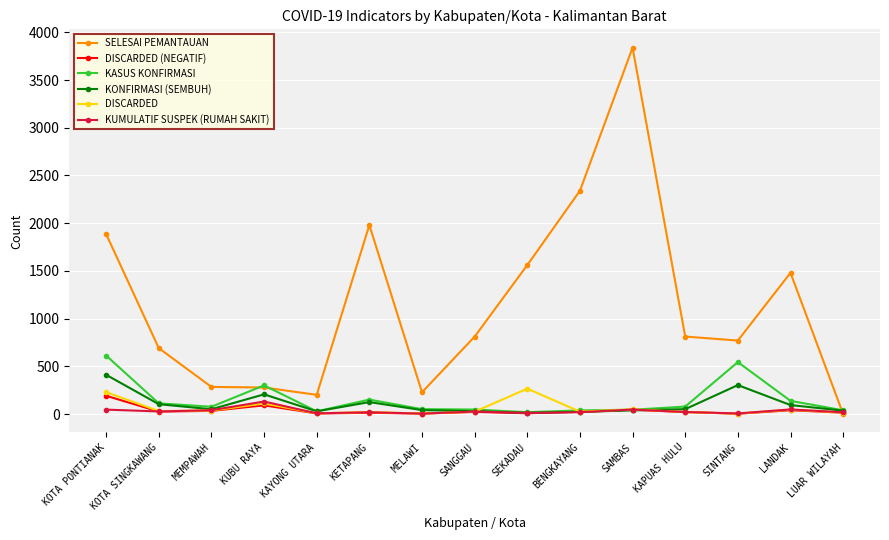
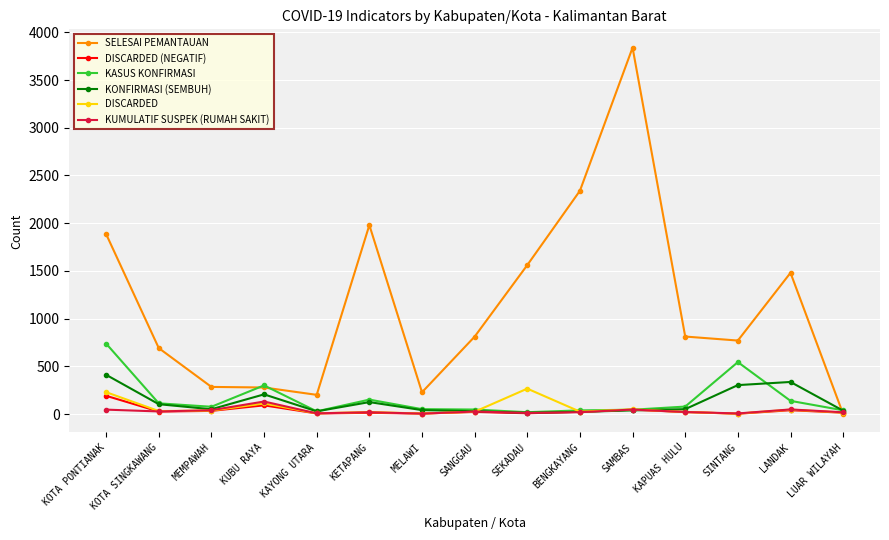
KASUS KONFIRMASI, KOTA PONTIANAK: 600 -> 700
KONFIRMASI (SEMBUH), LANDAK: 100 -> 300
